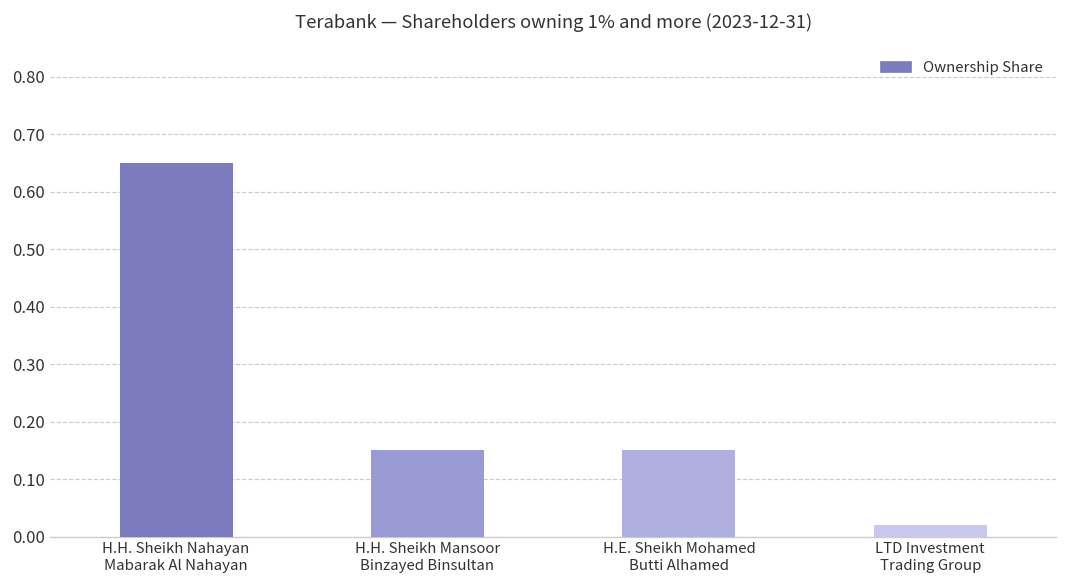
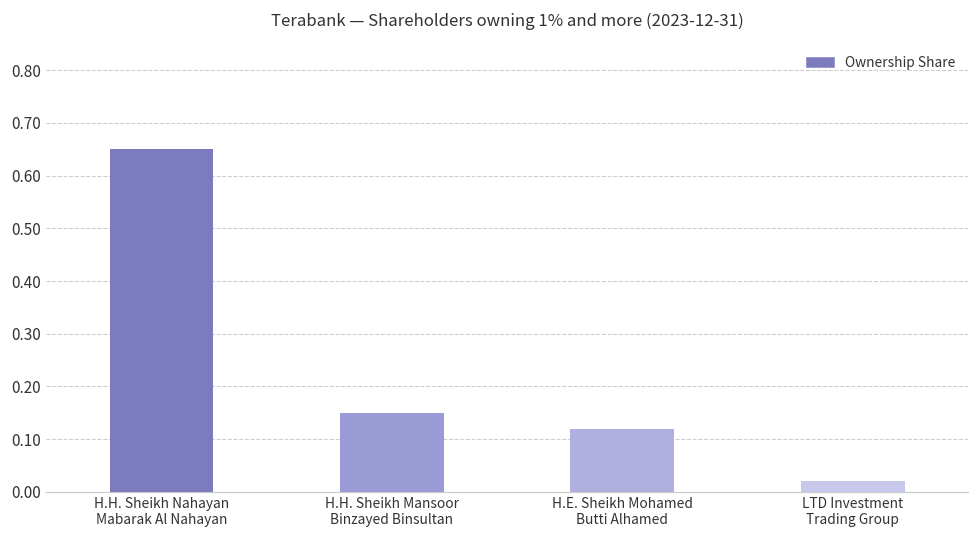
H.E. Sheikh Mohamed Butti Alhamed: 0.15 -> 0.12
